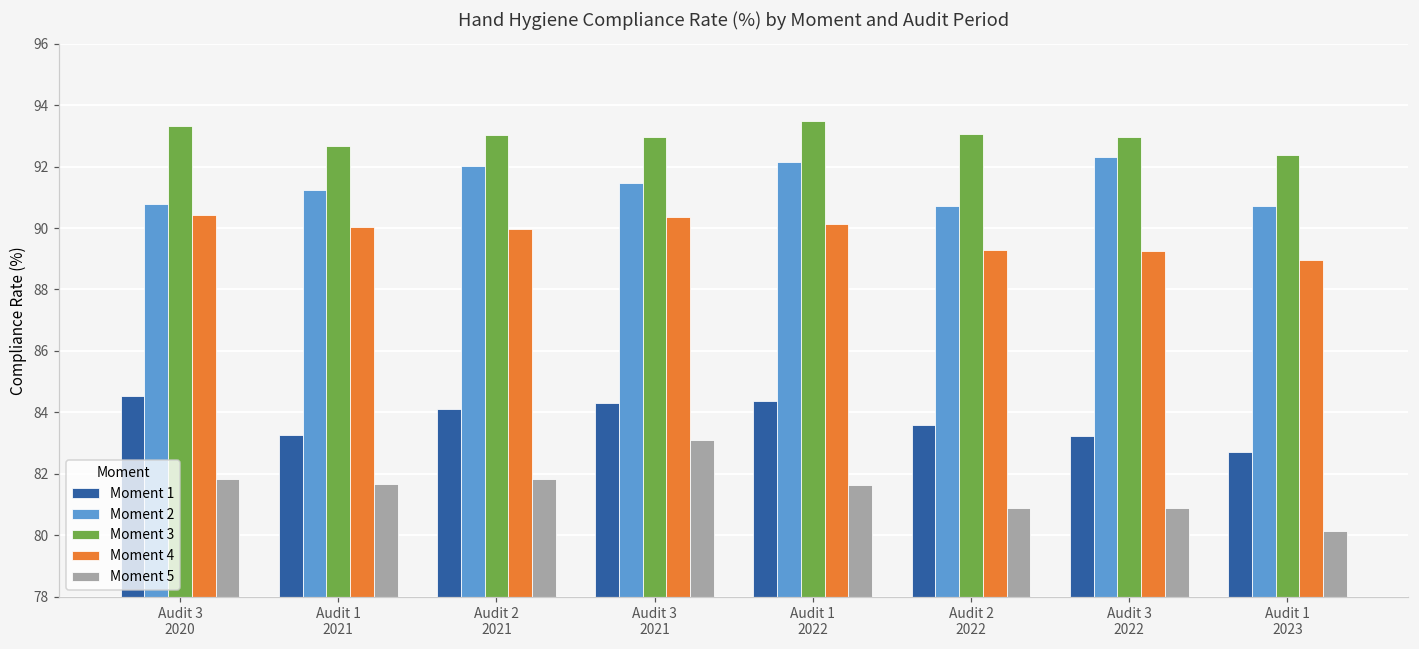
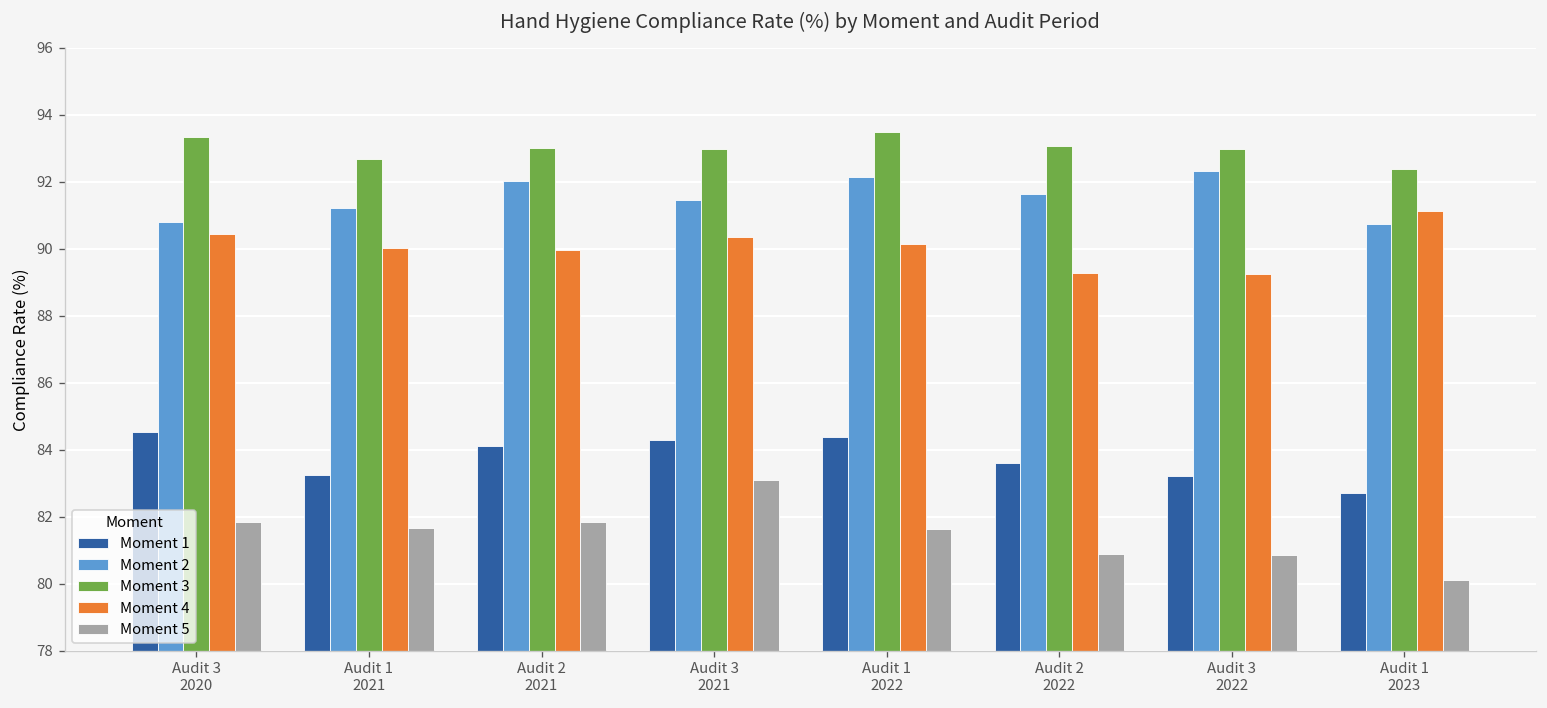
Moment 2, Audit 2 2022: 90.7 -> 91.6
Moment 4, Audit 1 2023: 89.0 -> 91.1
